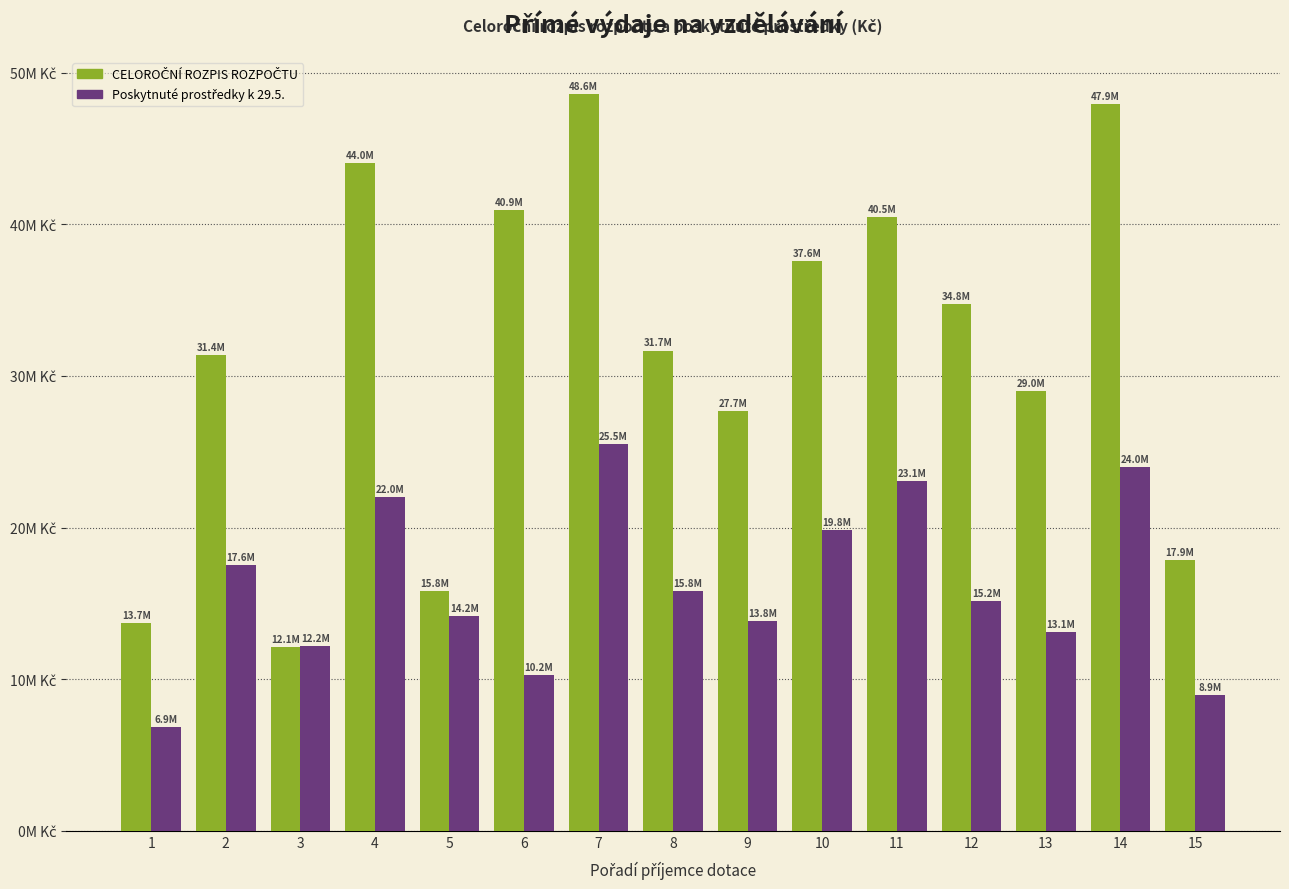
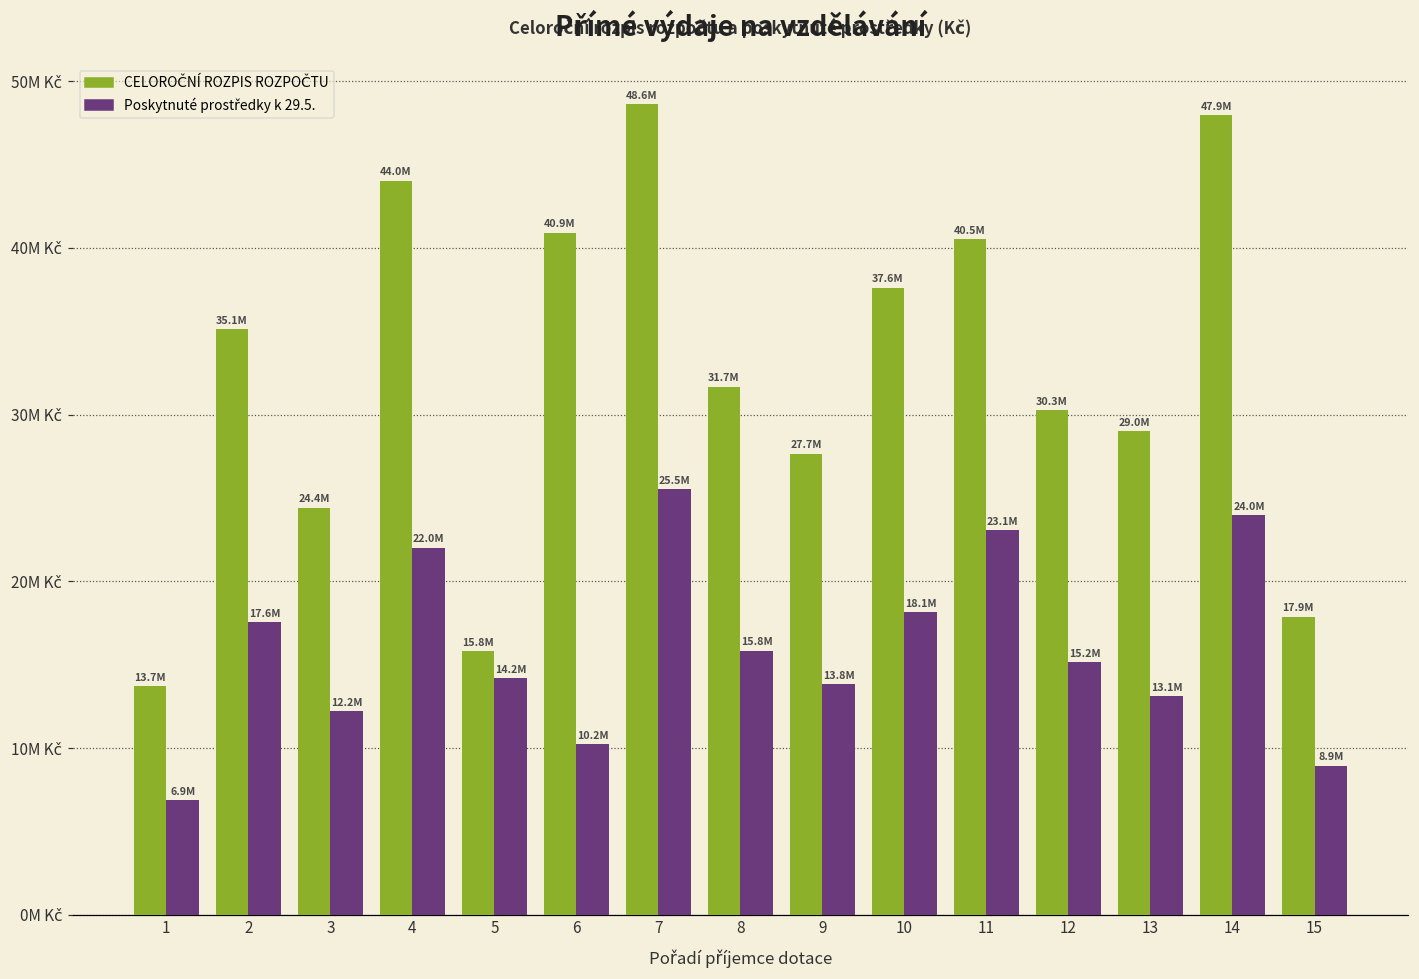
CELOROČNÍ ROZPIS ROZPOČTU, 2: 31.4M -> 35.1M
CELOROČNÍ ROZPIS ROZPOČTU, 3: 12.1M -> 24.4M
Poskytnuté prostředky k 29.5., 10: 19.8M -> 18.1M
CELOROČNÍ ROZPIS ROZPOČTU, 12: 34.8M -> 30.3M
